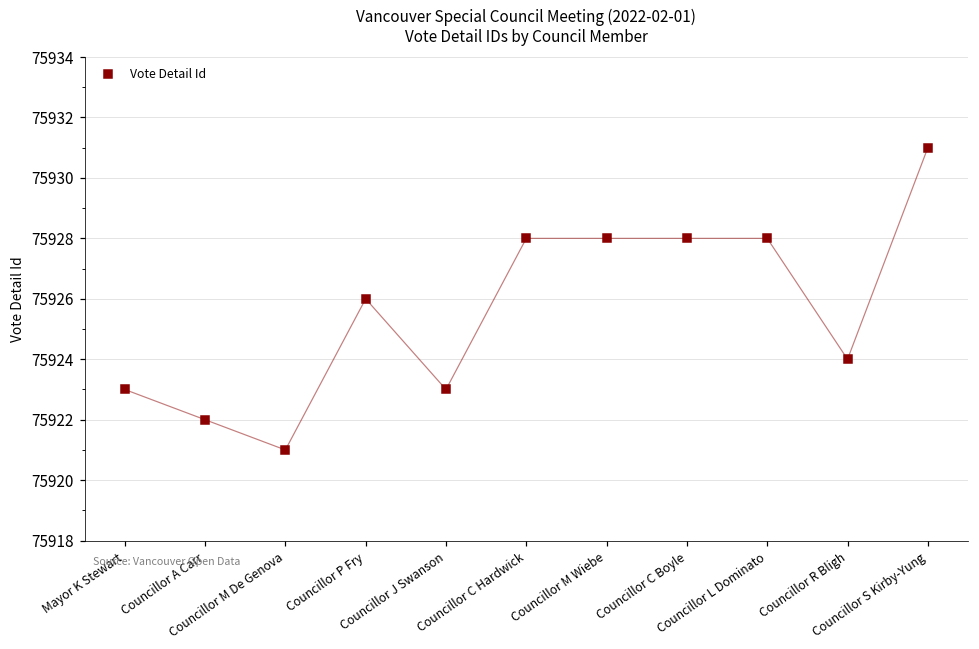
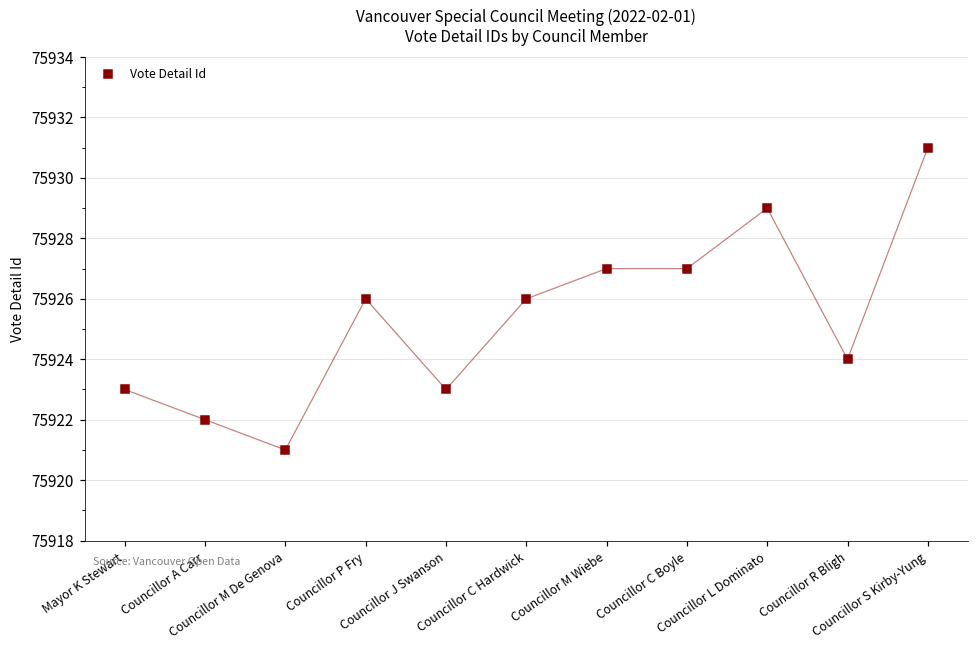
Councillor C Hardwick: 75928 -> 75926
Councillor M Wiebe: 75928 -> 75927
Councillor C Boyle: 75928 -> 75927
Councillor L Dominato: 75928 -> 75929
